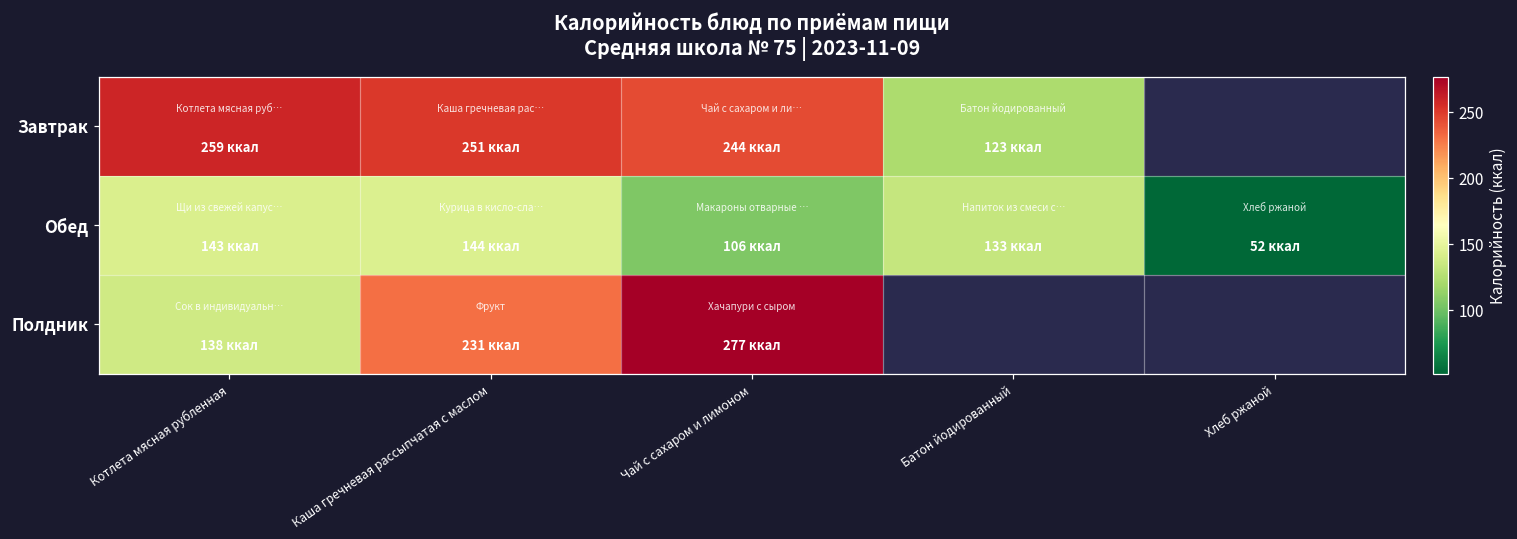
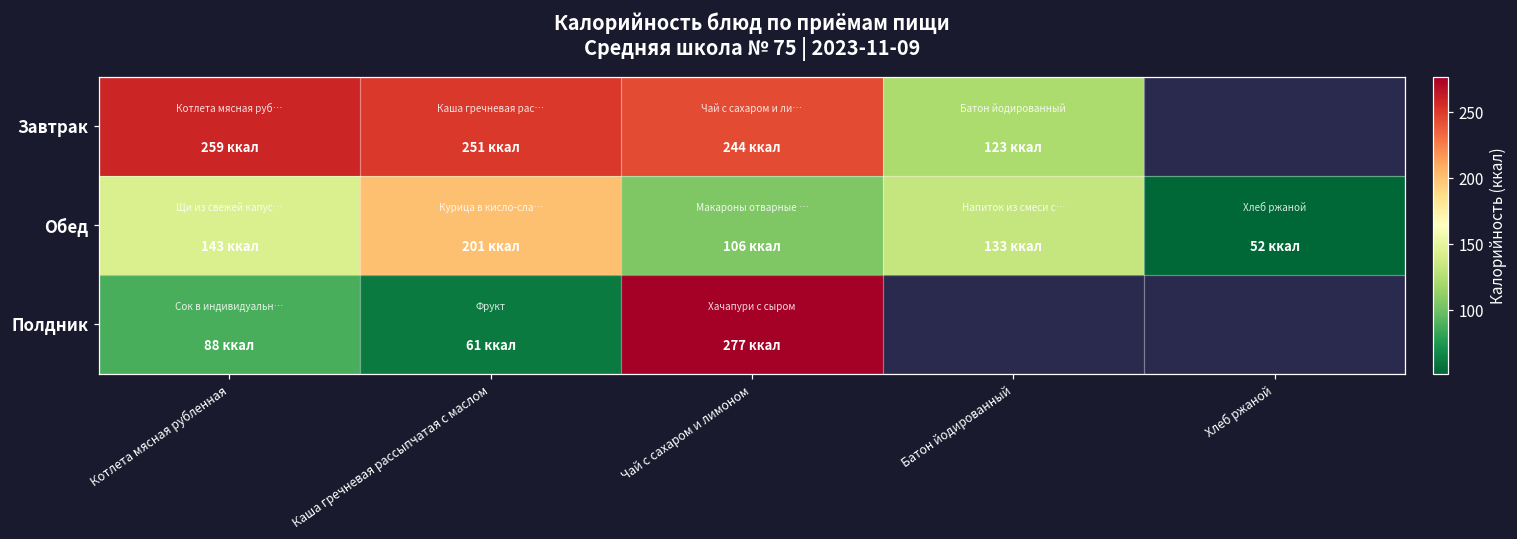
Обед, Каша гречневая рассыпчатая с маслом: 144 -> 201
Полдник, Котлета мясная рубленная: 138 -> 88
Полдник, Каша гречневая рассыпчатая с маслом: 231 -> 61
